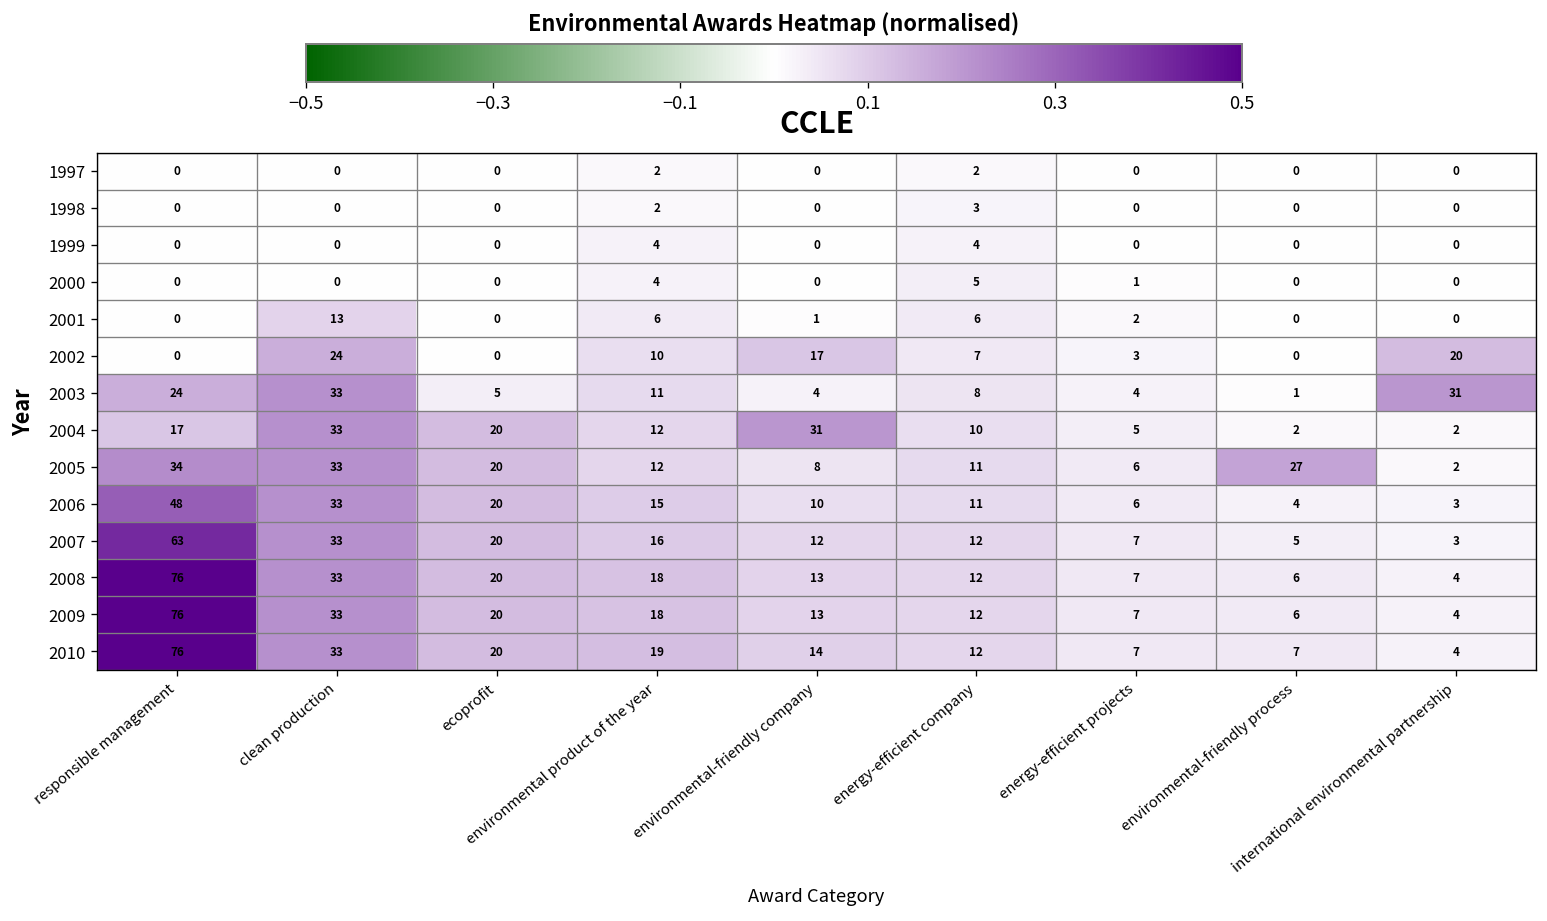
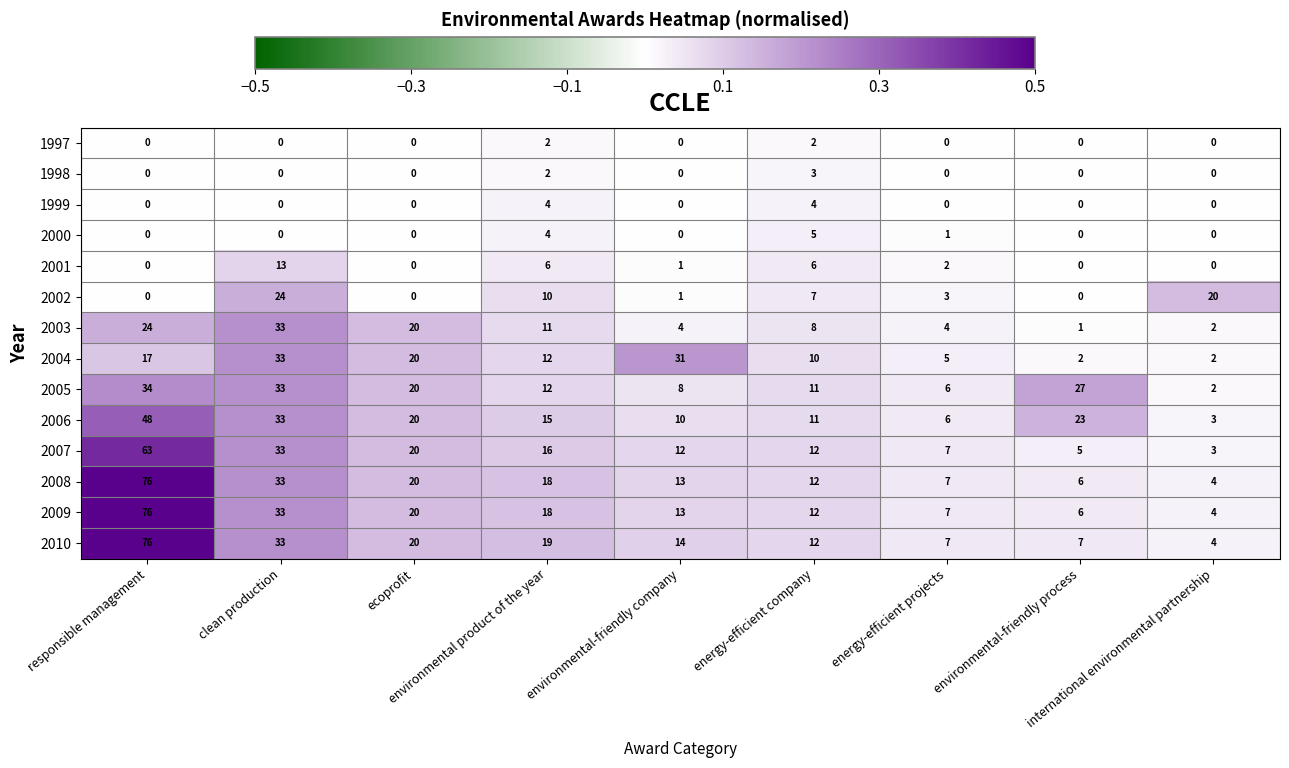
2002, environmental-friendly company: 17 -> 1
2003, ecoprofit: 5 -> 20
2003, international environmental partnership: 31 -> 2
2006, environmental-friendly process: 4 -> 23
